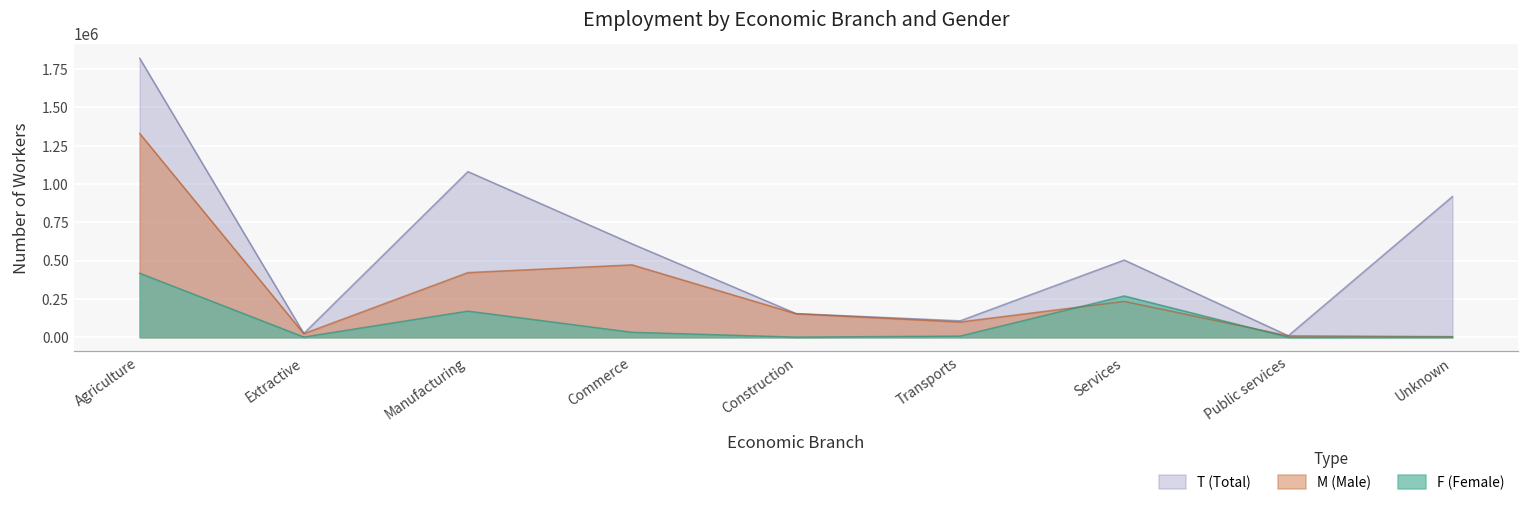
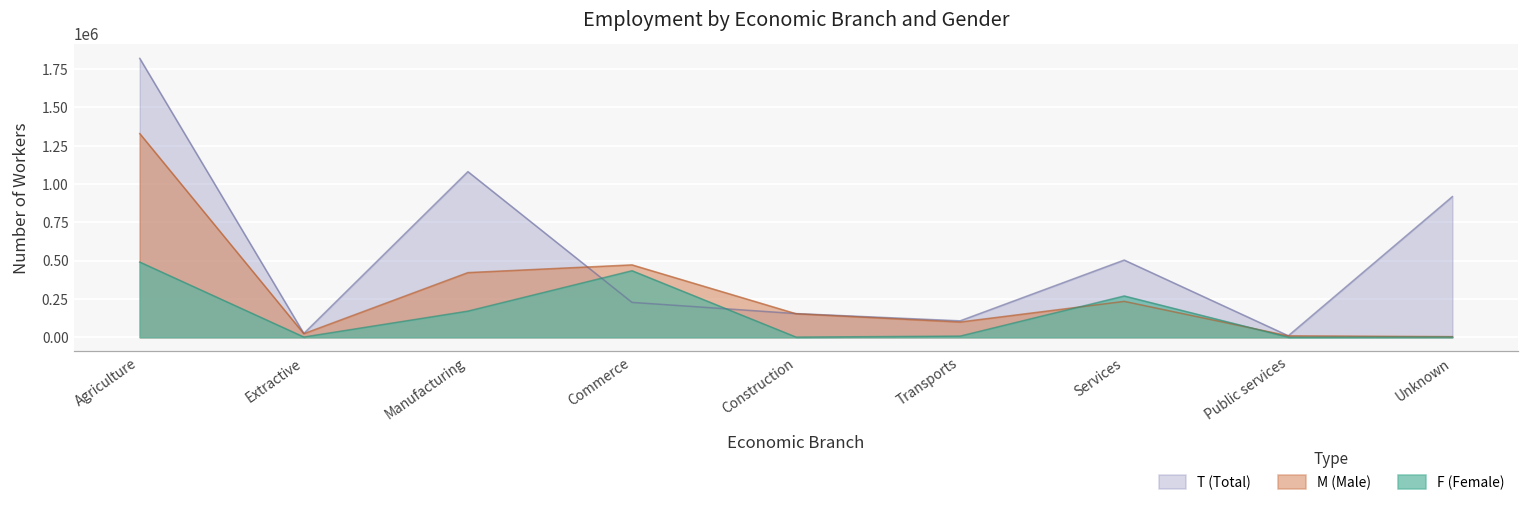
F (Female), Agriculture: 420000 -> 490000
T (Total), Commerce: 610000 -> 230000
F (Female), Commerce: 30000 -> 430000
